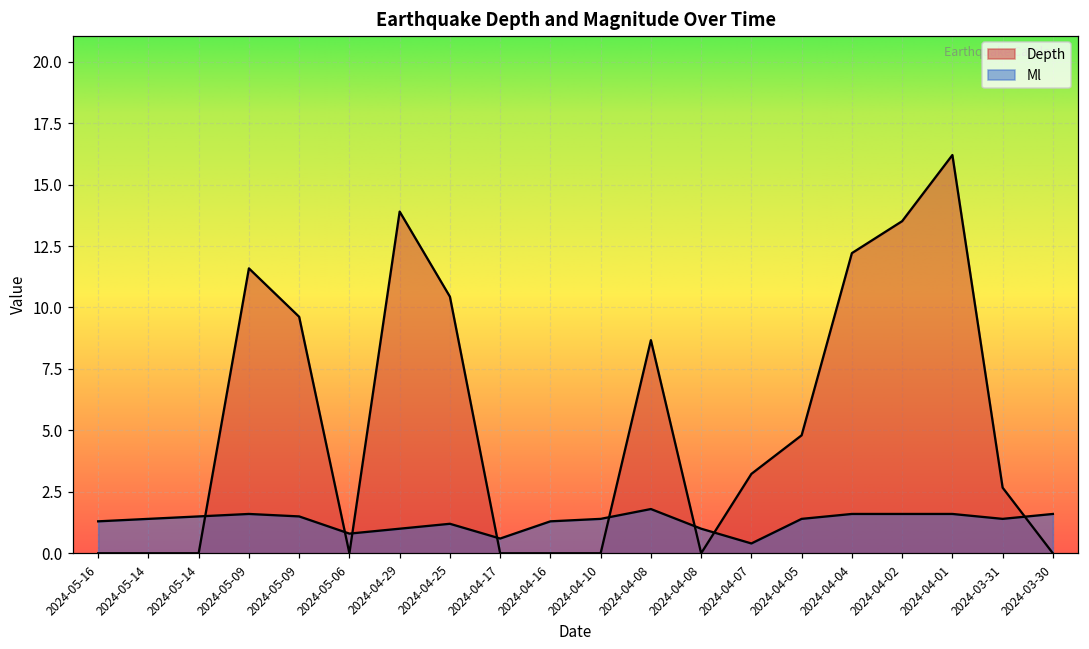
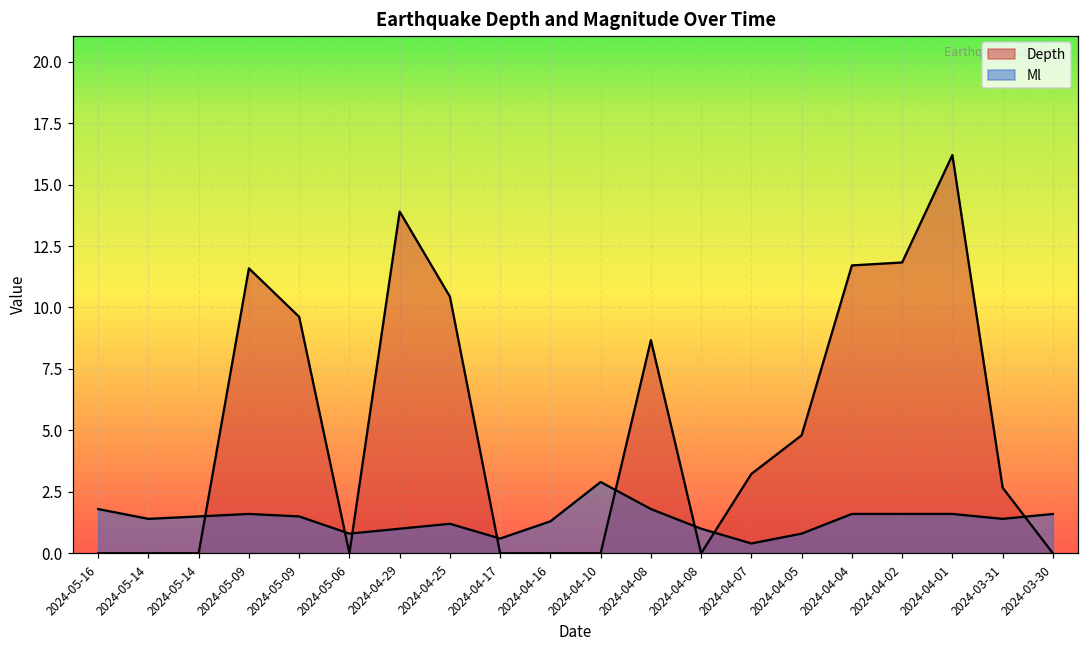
Ml, 2024-05-16: 1.3 -> 1.8
Ml, 2024-04-10: 1.4 -> 2.9
Ml, 2024-04-05: 1.4 -> 0.8
Depth, 2024-04-04: 12.2 -> 11.7
Depth, 2024-04-02: 13.5 -> 11.8
